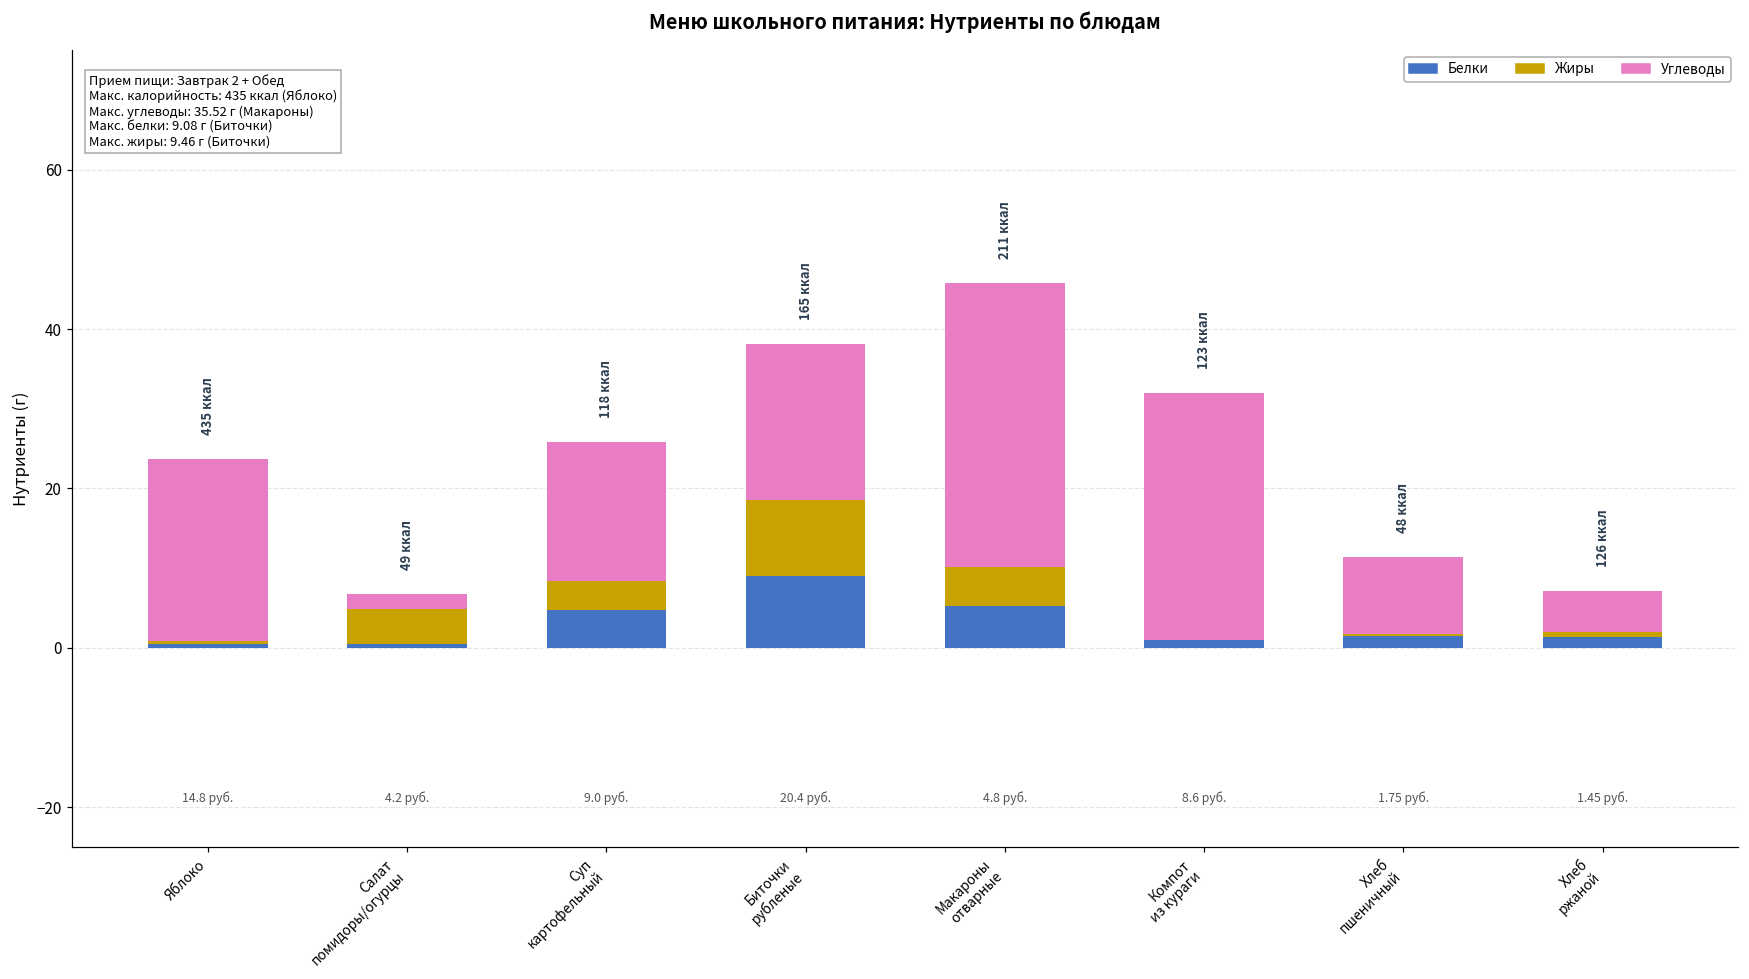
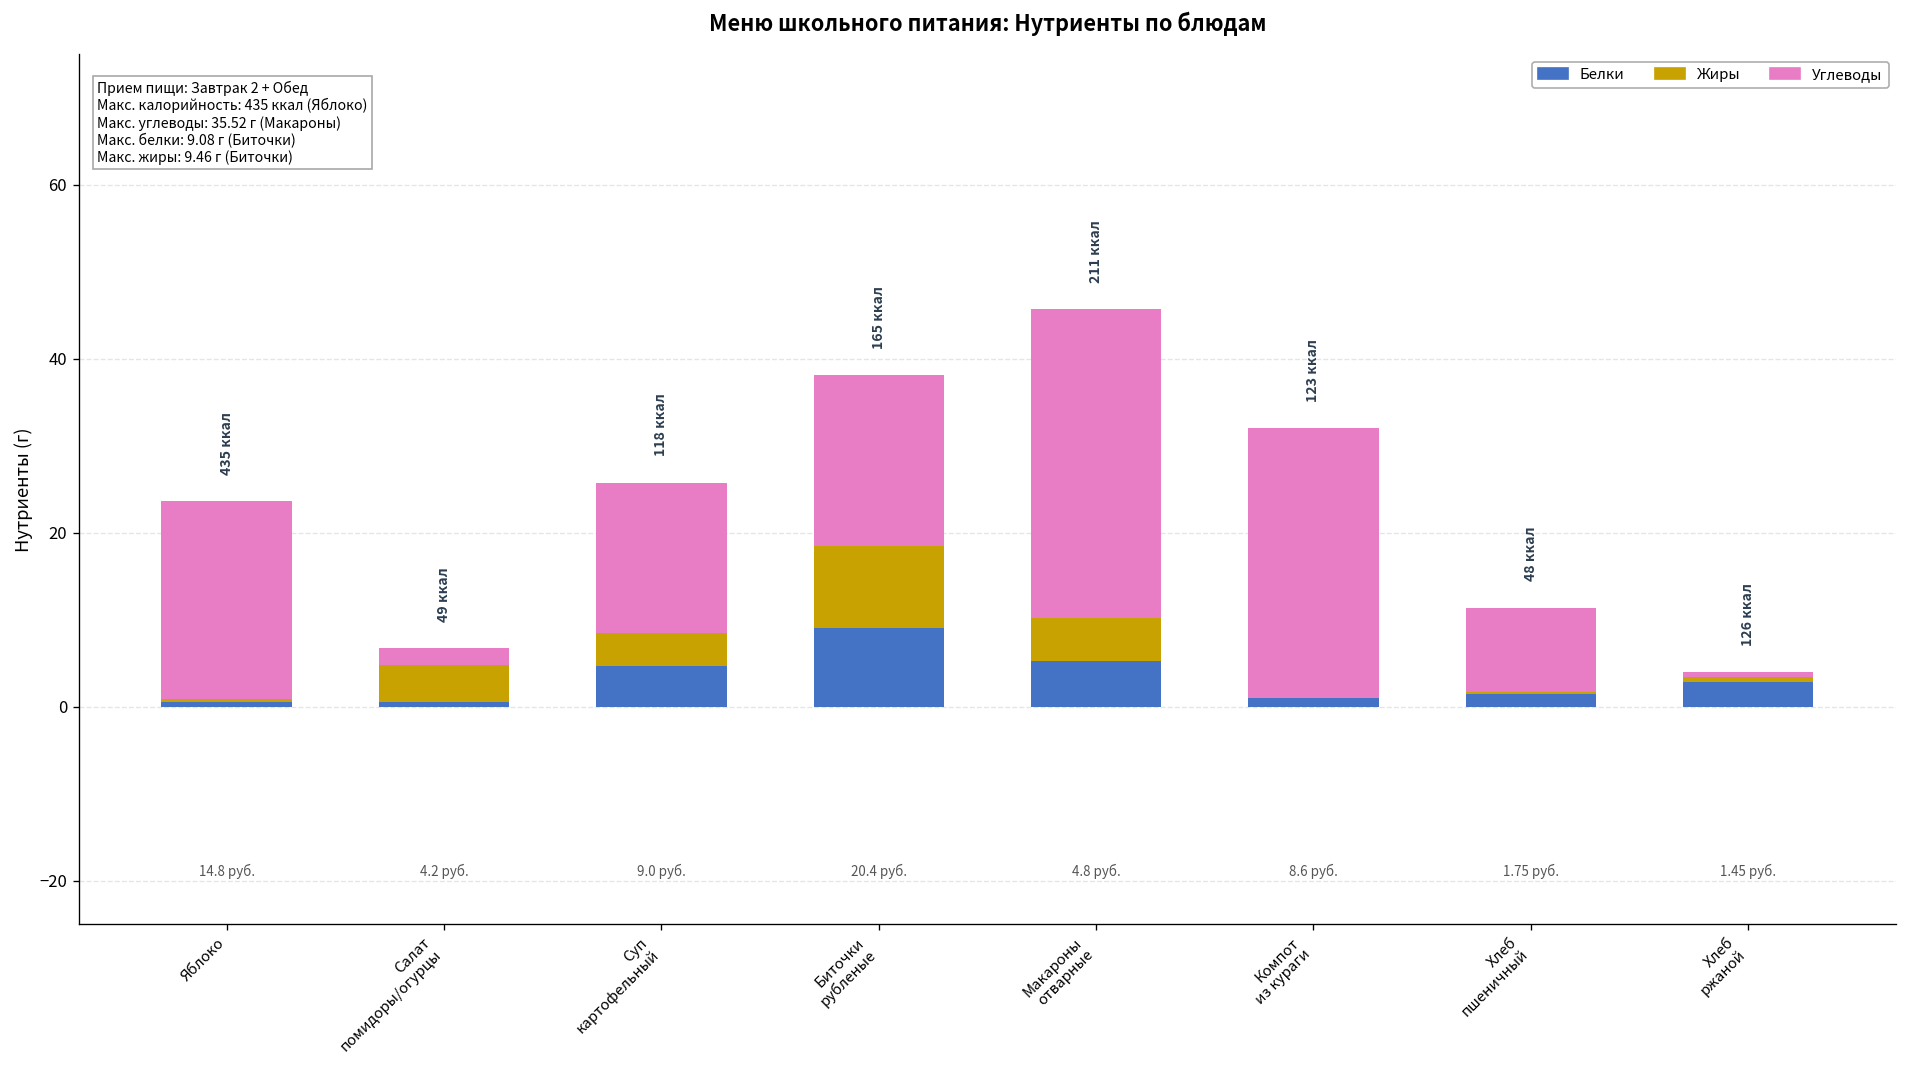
Белки, Хлеб ржаной: 1 -> 3
Углеводы, Хлеб ржаной: 5 -> 1
